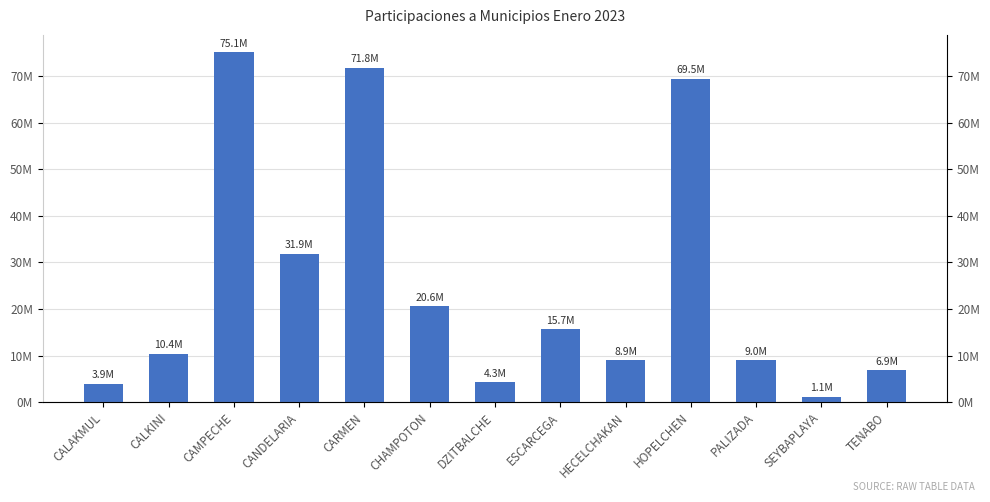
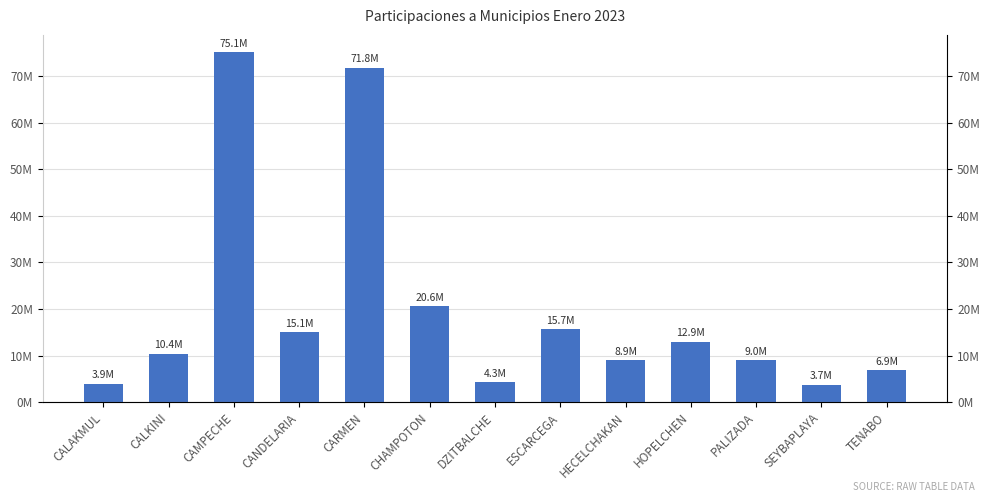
CANDELARIA: 31.9M -> 15.1M
HOPELCHEN: 69.5M -> 12.9M
SEYBAPLAYA: 1.1M -> 3.7M
